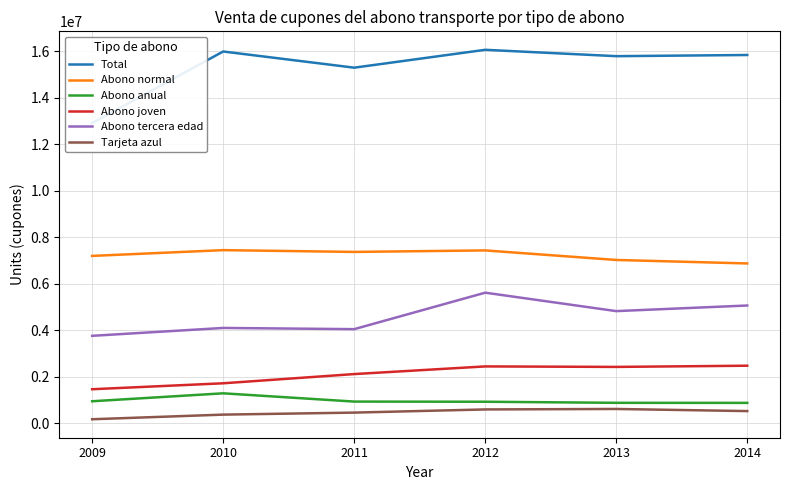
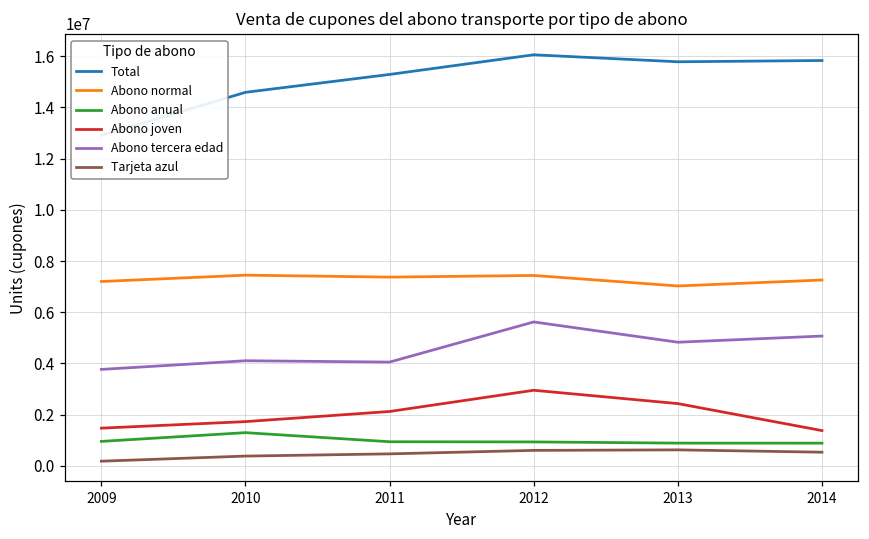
Total, 2010: 16000000 -> 14600000
Abono joven, 2012: 2400000 -> 2900000
Abono normal, 2014: 6900000 -> 7300000
Abono joven, 2014: 2500000 -> 1400000
